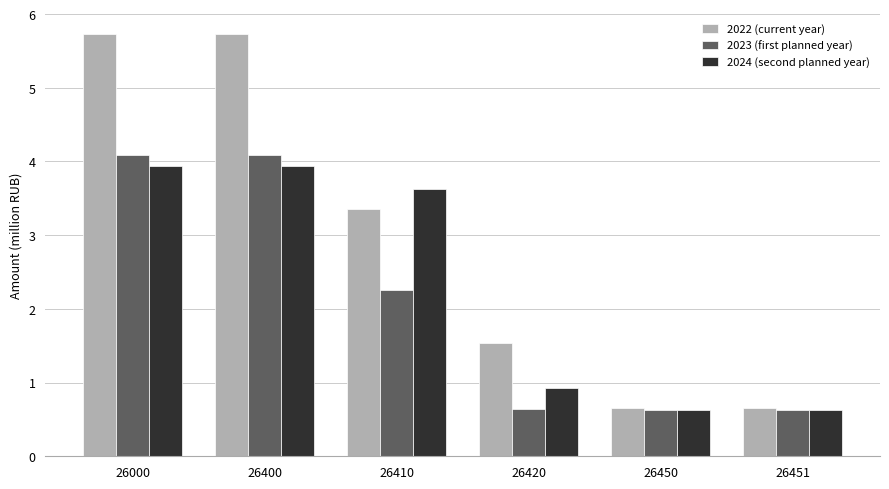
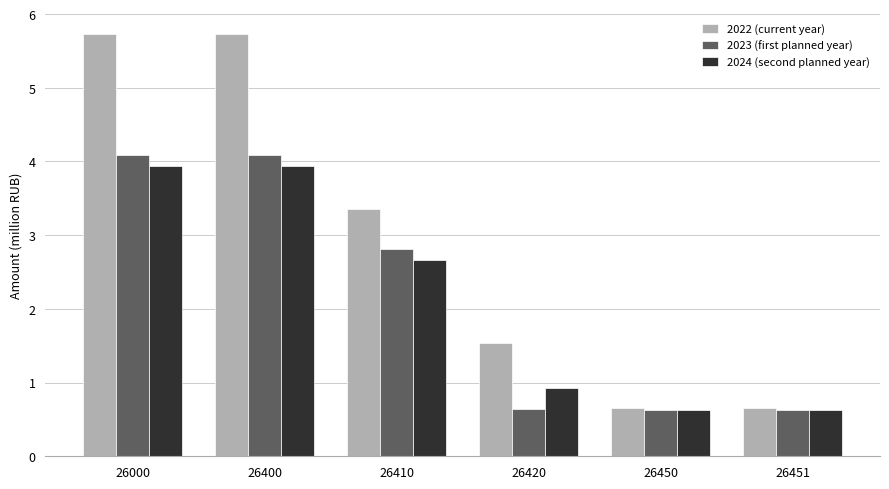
2023 (first planned year), 26410: 2.3 -> 2.8
2024 (second planned year), 26410: 3.6 -> 2.7
